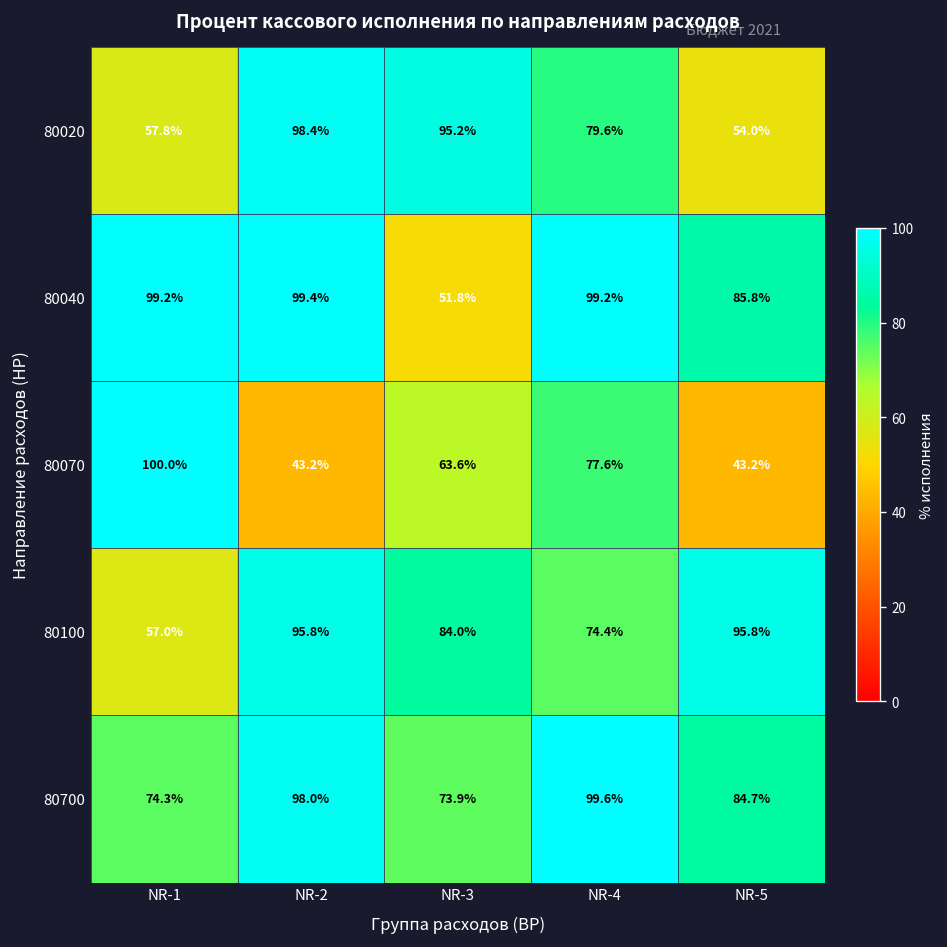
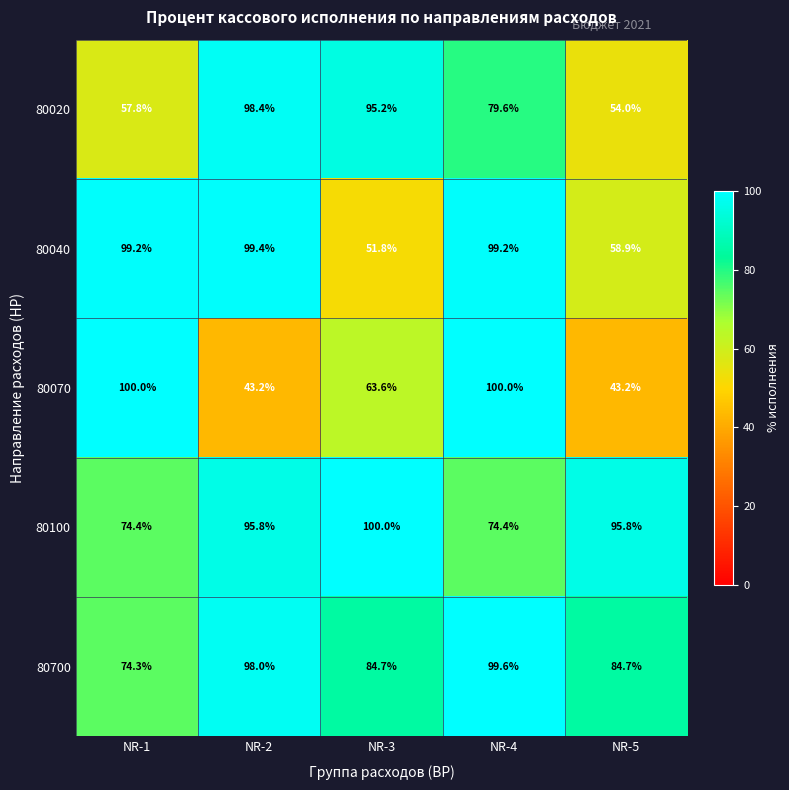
80040, NR-5: 85.8% -> 58.9%
80070, NR-4: 77.6% -> 100.0%
80100, NR-1: 57.0% -> 74.4%
80100, NR-3: 84.0% -> 100.0%
80700, NR-3: 73.9% -> 84.7%
